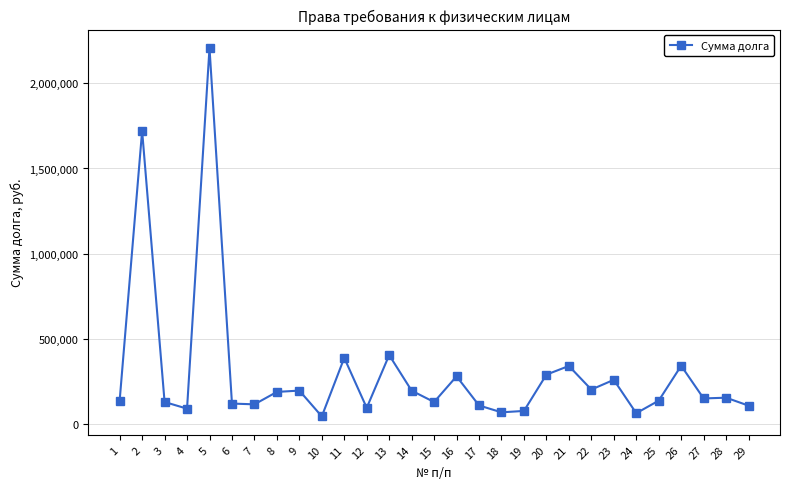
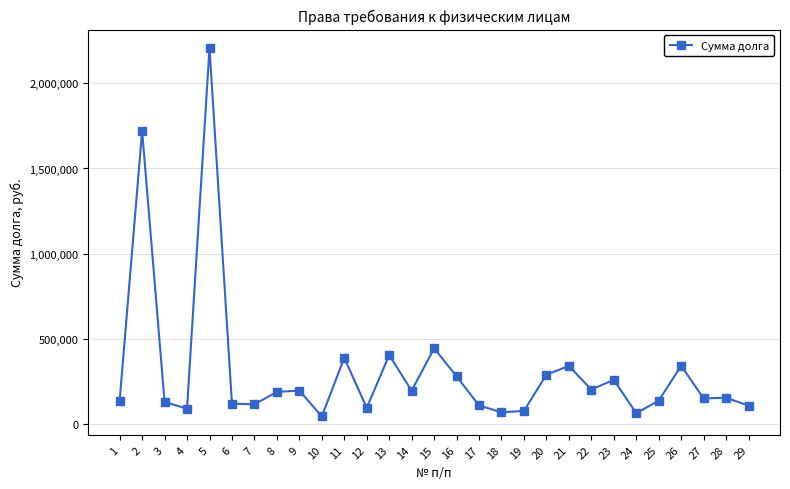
15: 130,000 -> 440,000
